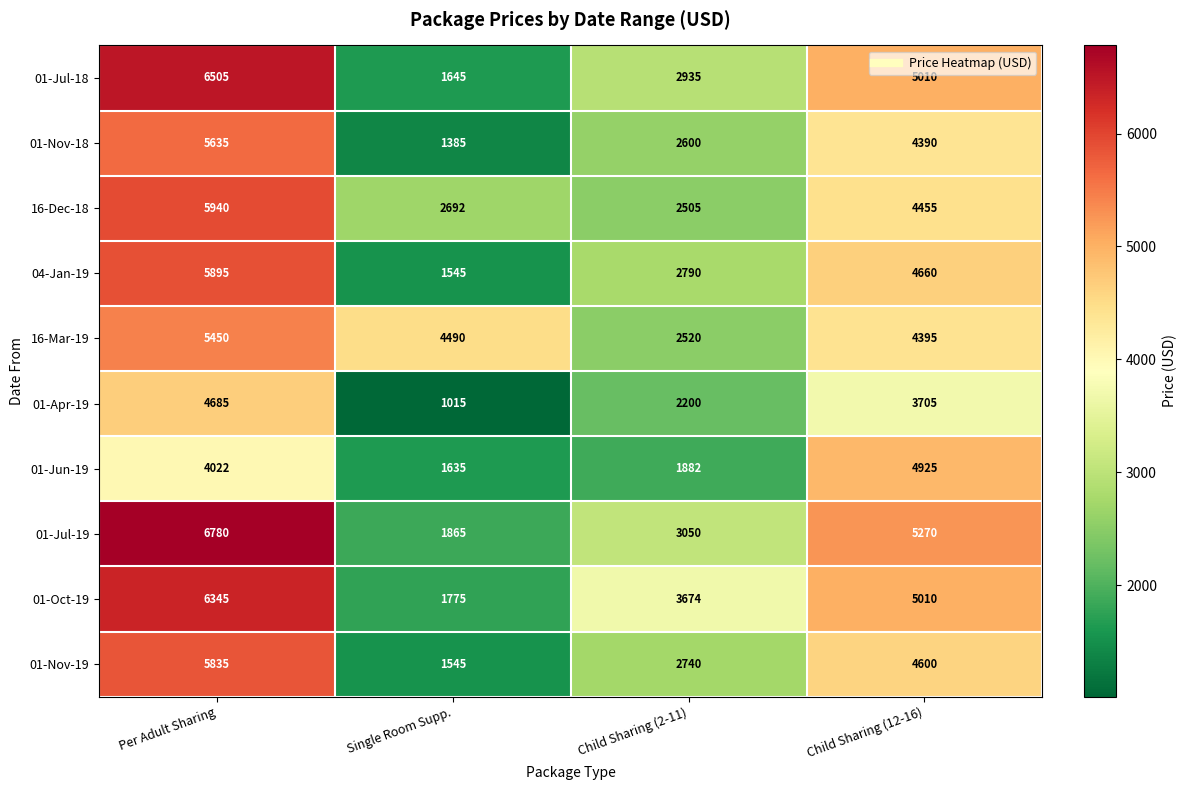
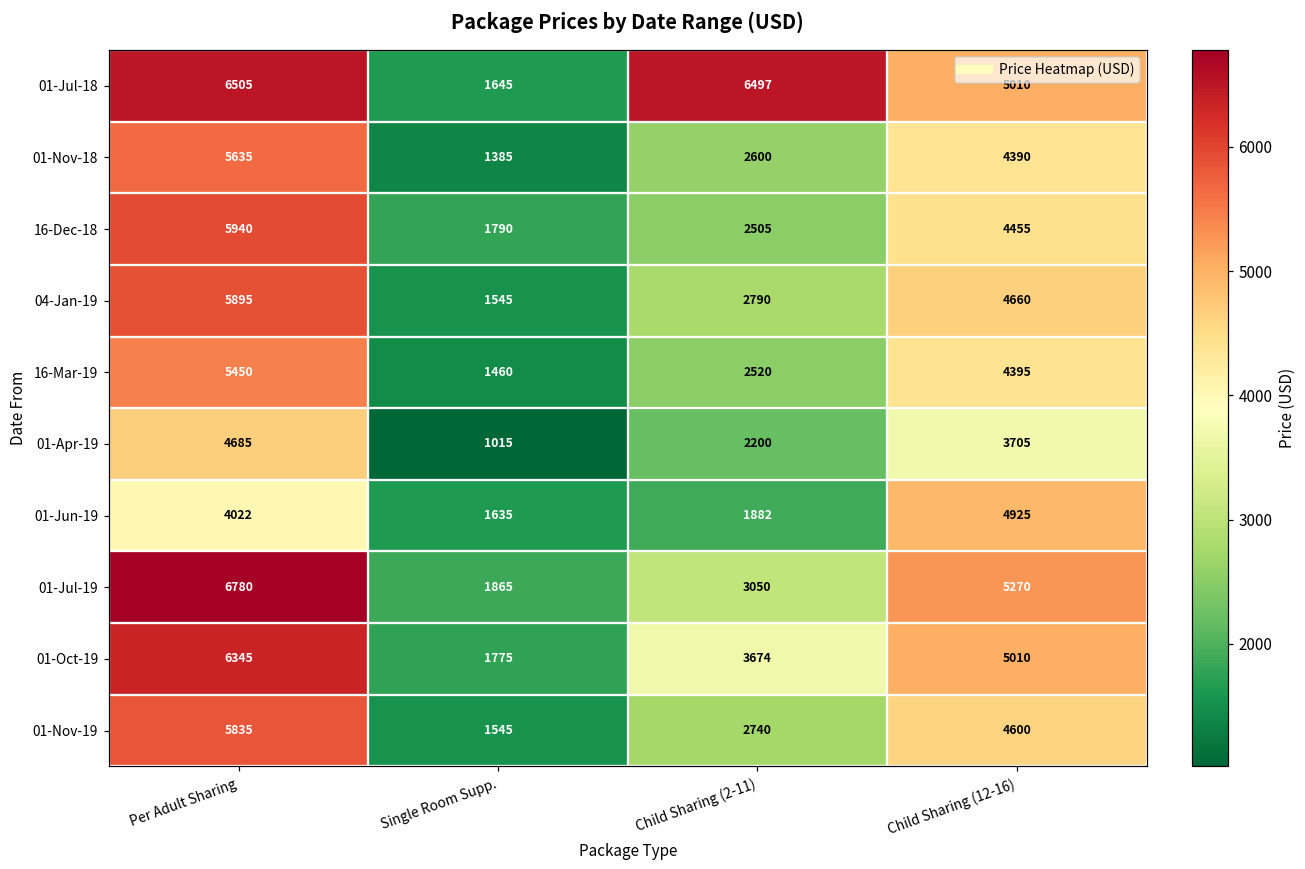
01-Jul-18, Child Sharing (2-11): 2935 -> 6497
16-Dec-18, Single Room Supp.: 2692 -> 1790
16-Mar-19, Single Room Supp.: 4490 -> 1460
